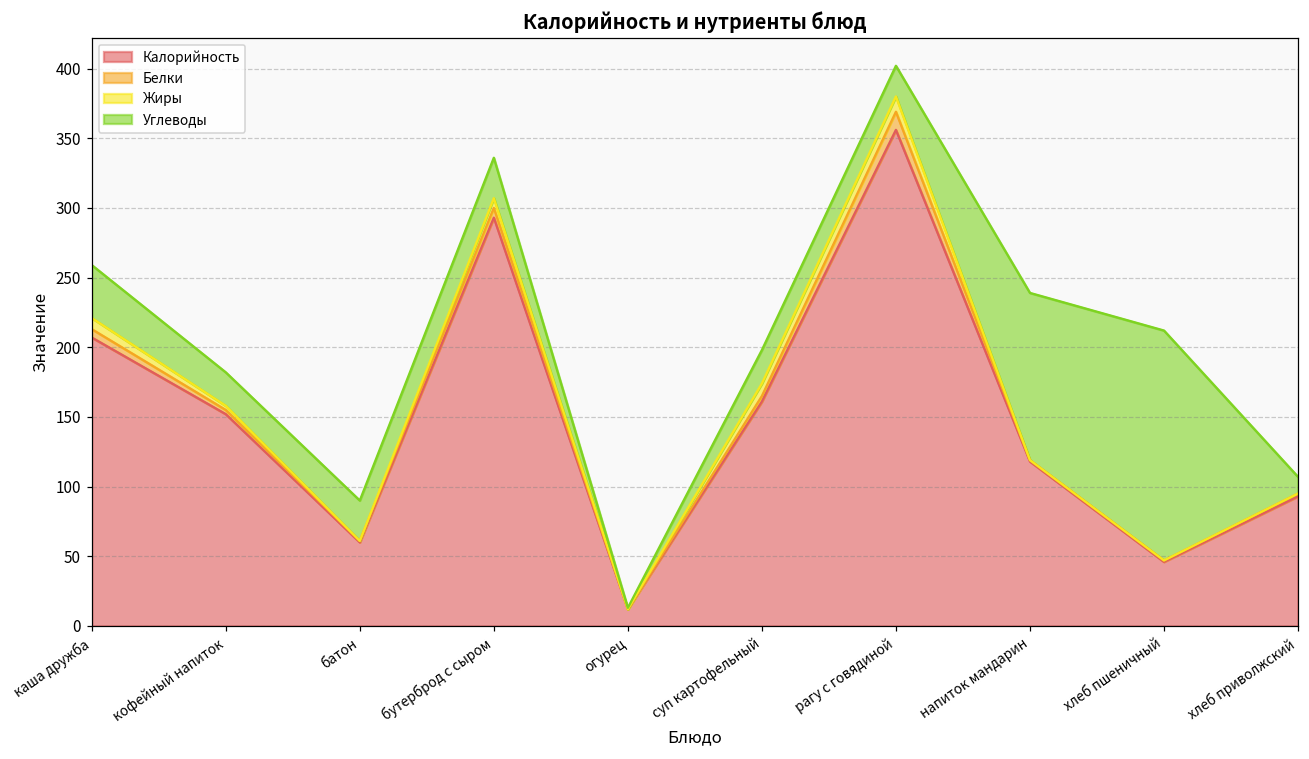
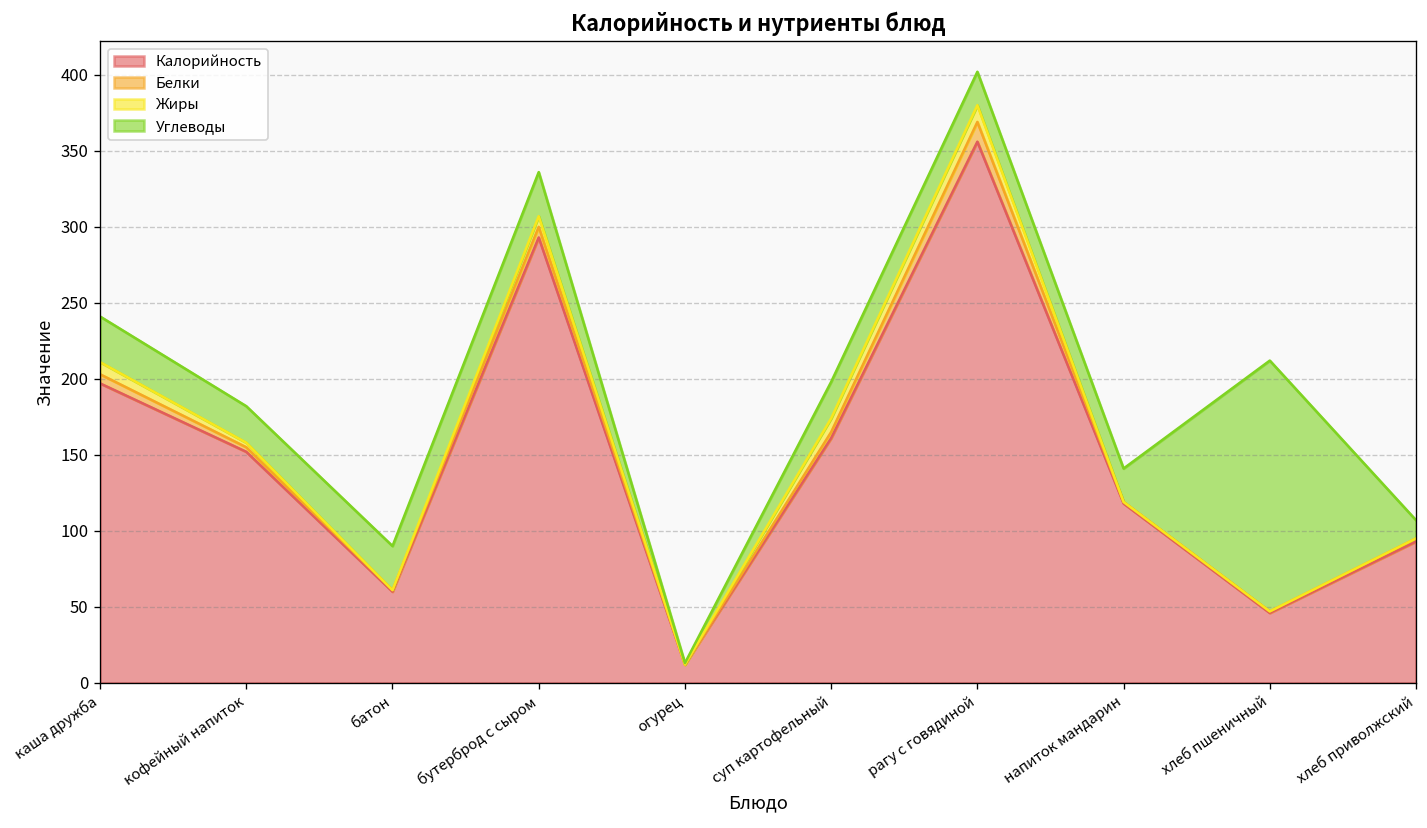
Калорийность, каша дружба: 207 -> 197
Углеводы, каша дружба: 38 -> 30
Углеводы, напиток мандарин: 120 -> 22
